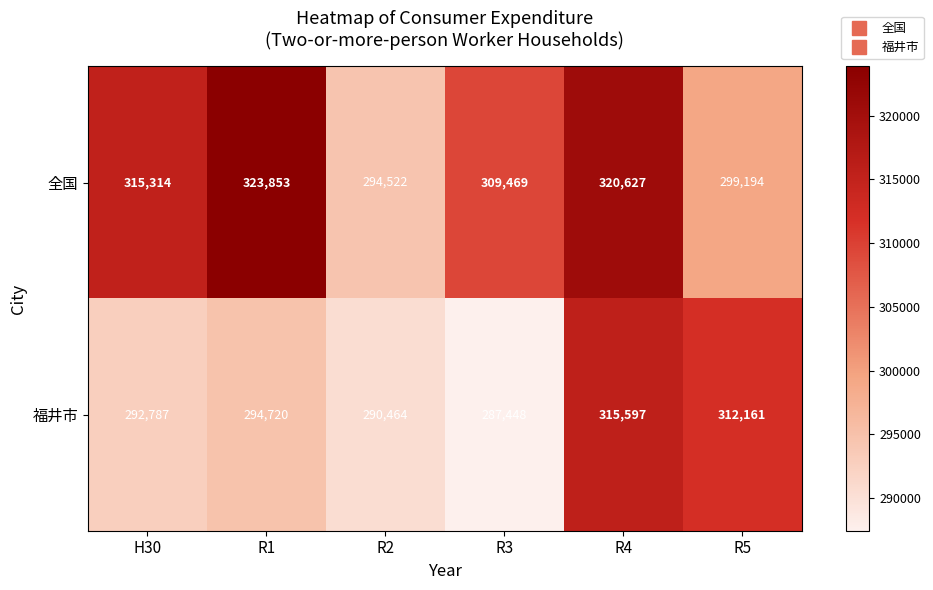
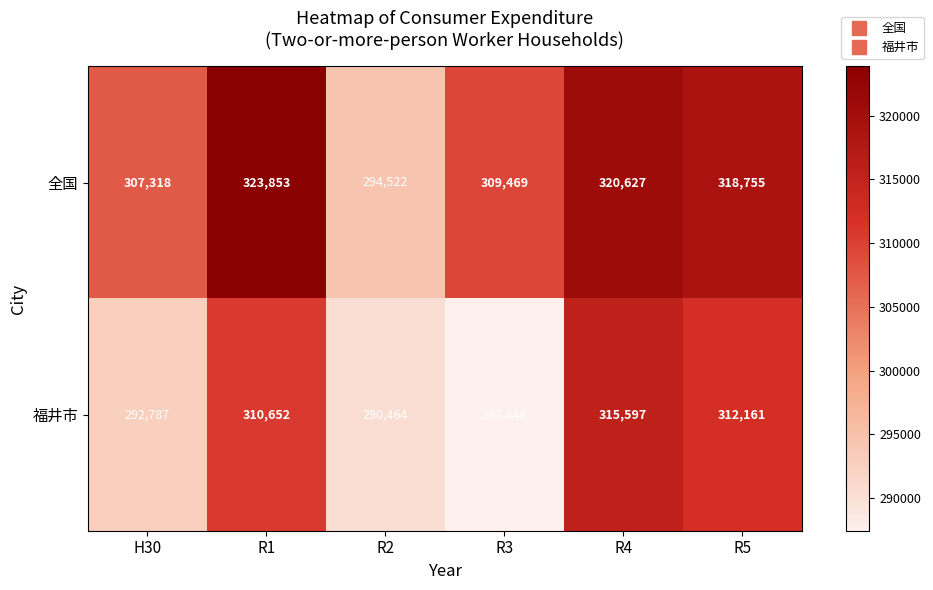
全国, H30: 315,314 -> 307,318
全国, R5: 299,194 -> 318,755
福井市, R1: 294,720 -> 310,652
